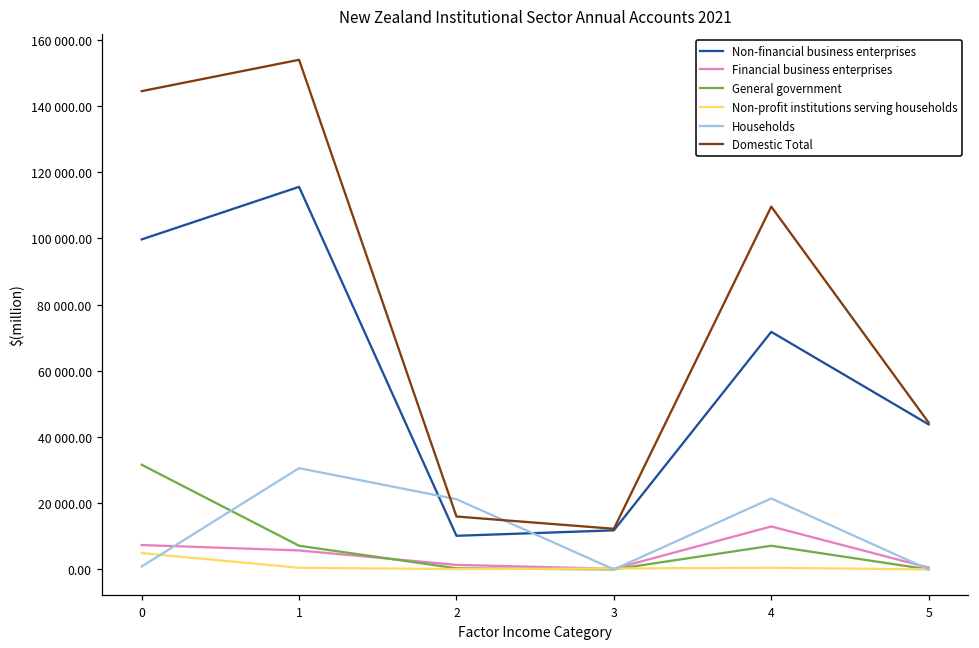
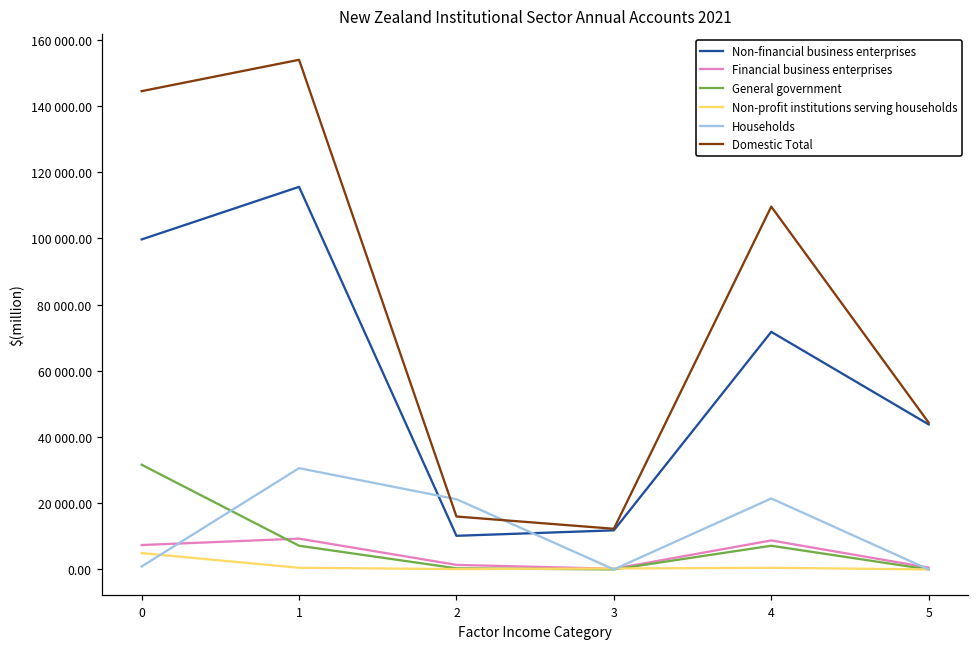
Financial business enterprises, 1: 6000 -> 9000
Financial business enterprises, 4: 13000 -> 9000
